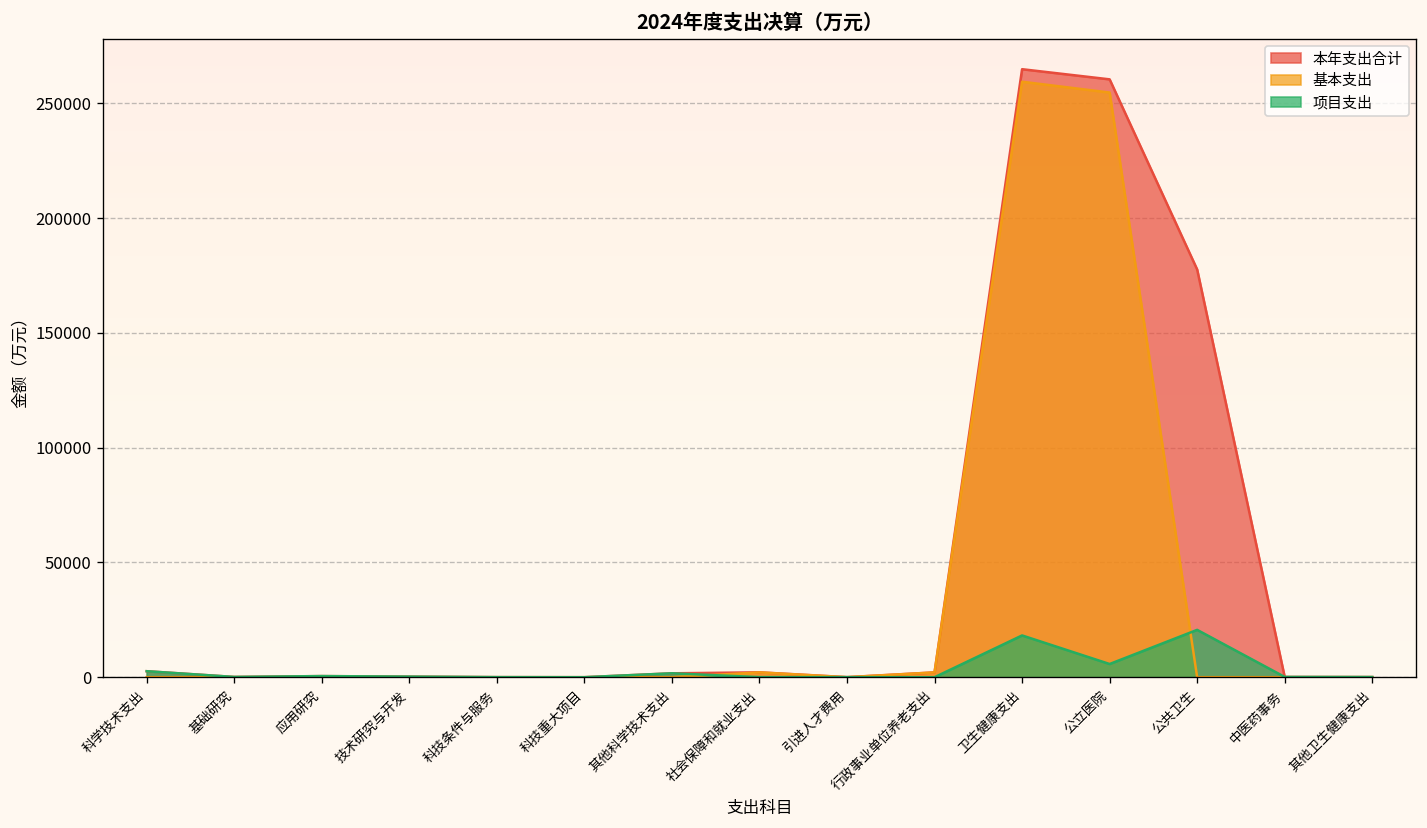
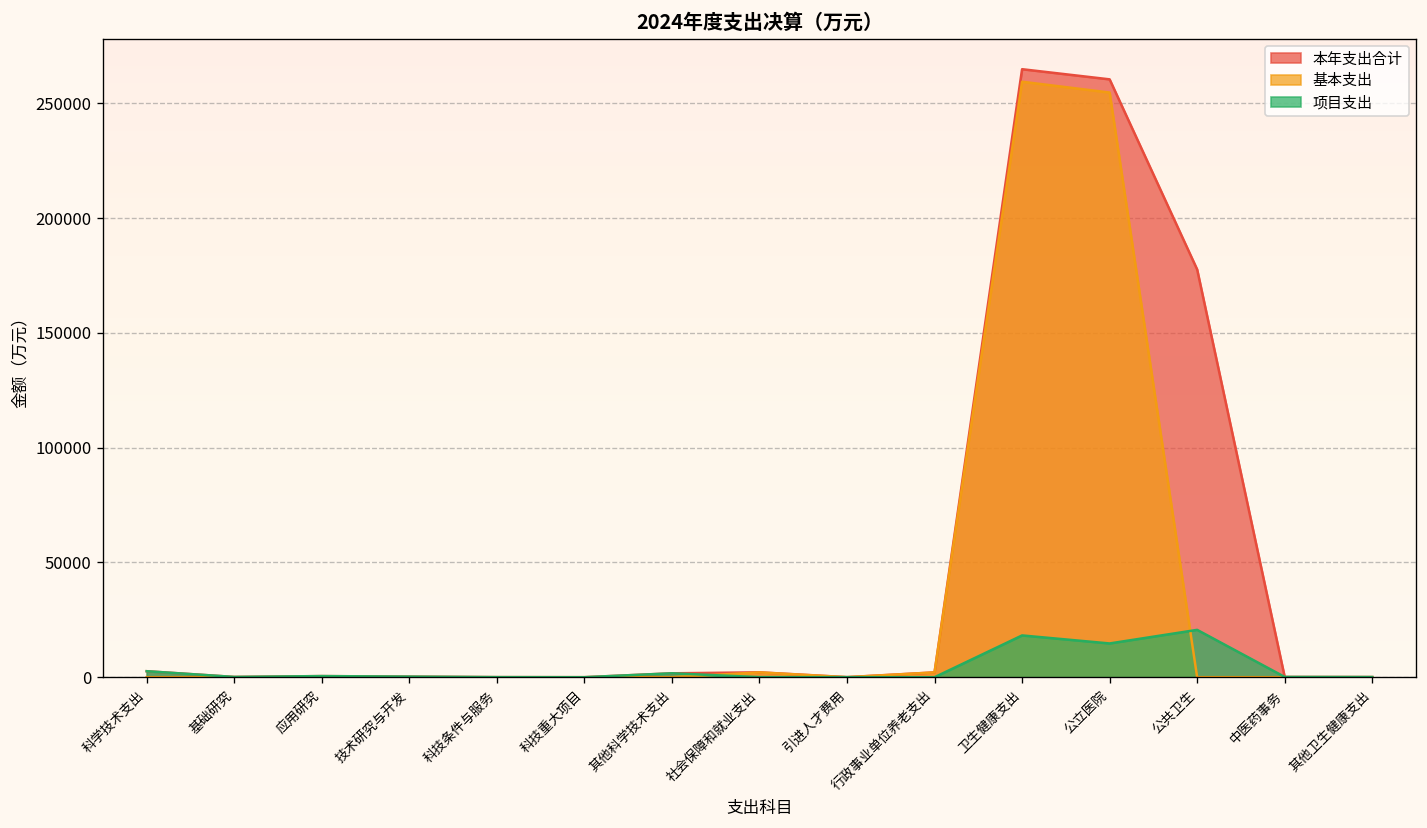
项目支出, 公立医院: 6000 -> 15000
